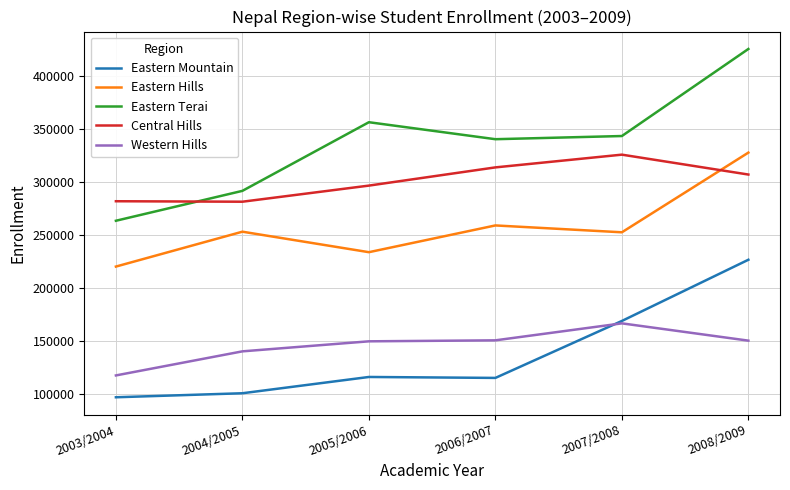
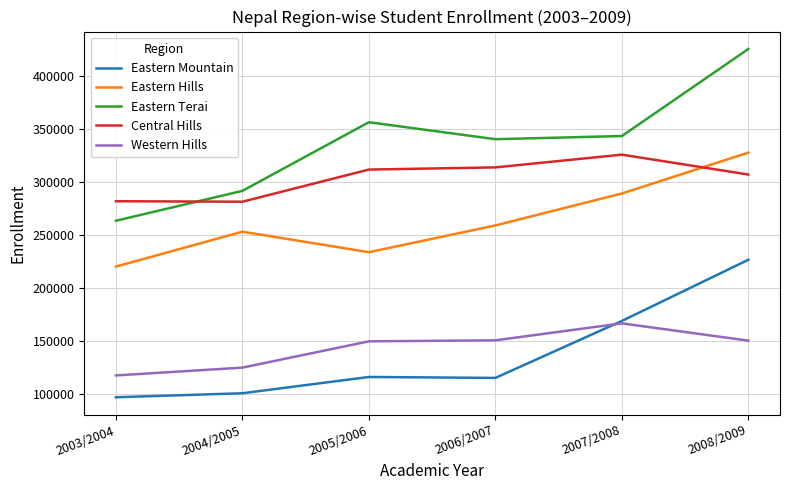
Western Hills, 2004/2005: 140000 -> 124000
Central Hills, 2005/2006: 296000 -> 311000
Eastern Hills, 2007/2008: 252000 -> 289000
